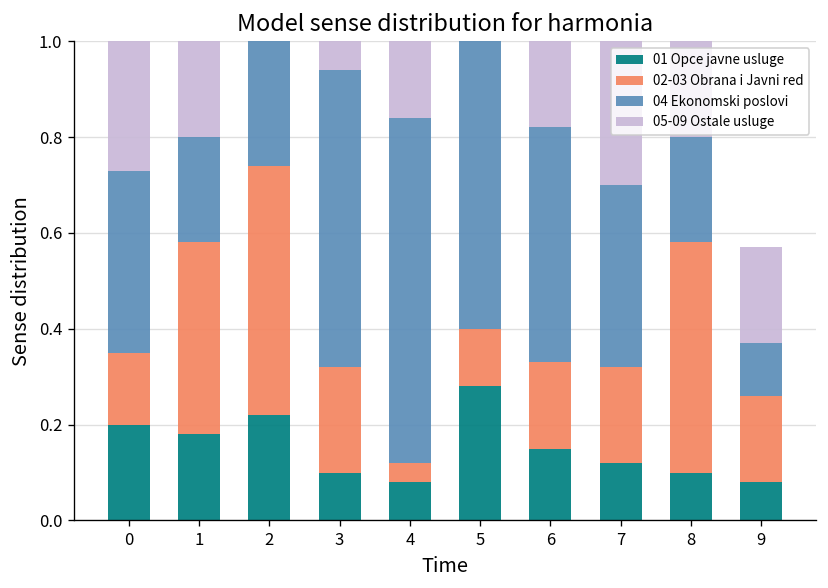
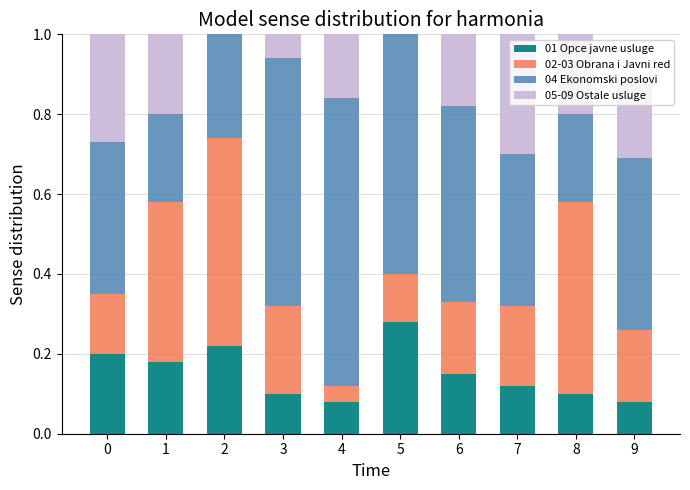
04 Ekonomski poslovi, 9: 0.11 -> 0.43
